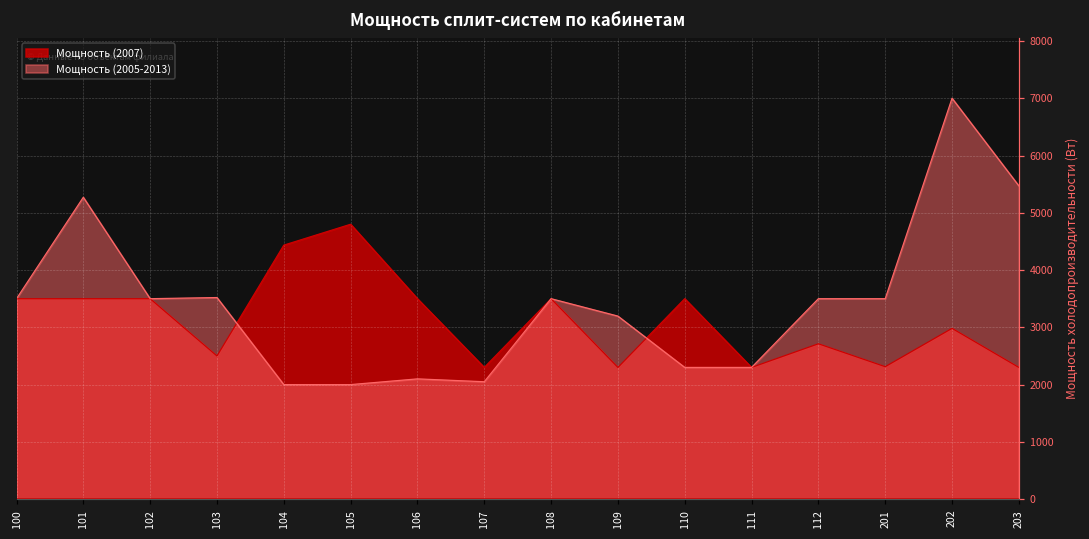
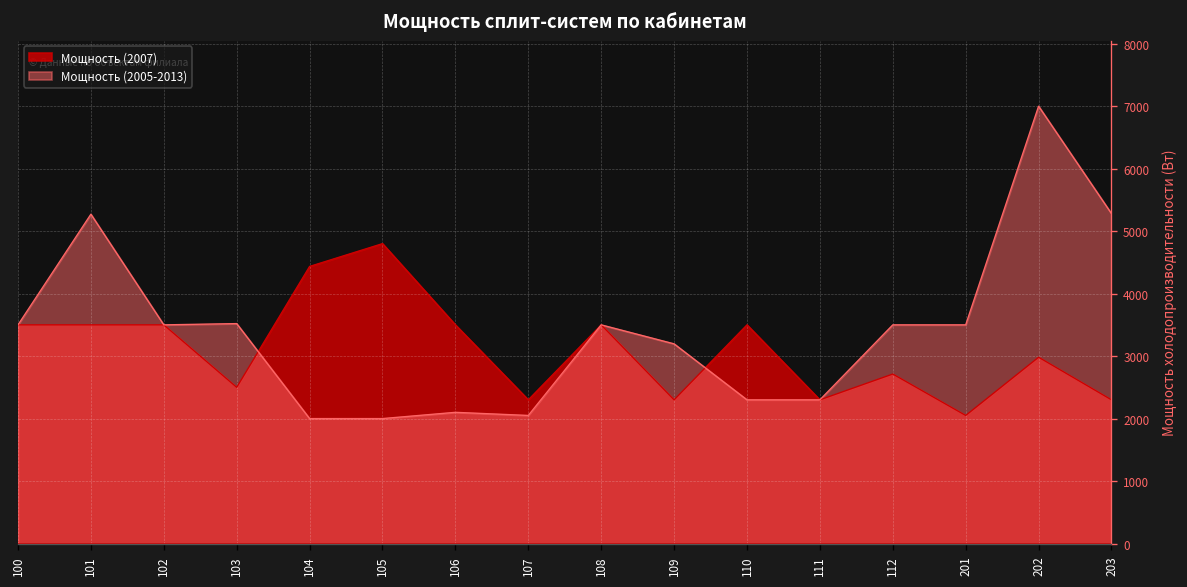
Мощность (2007), 201: 2300 -> 2100
Мощность (2005-2013), 203: 5500 -> 5300
